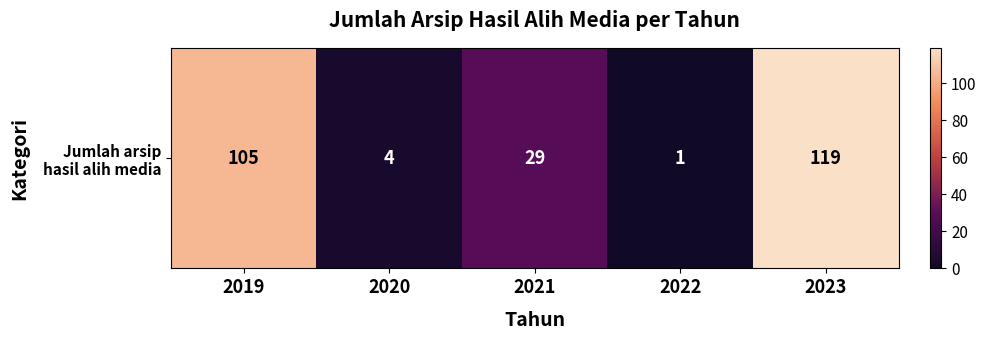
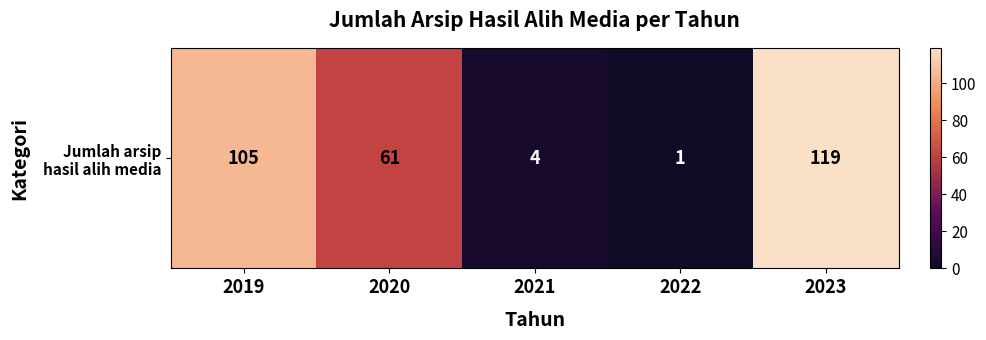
Jumlah arsip hasil alih media, 2020: 4 -> 61
Jumlah arsip hasil alih media, 2021: 29 -> 4
